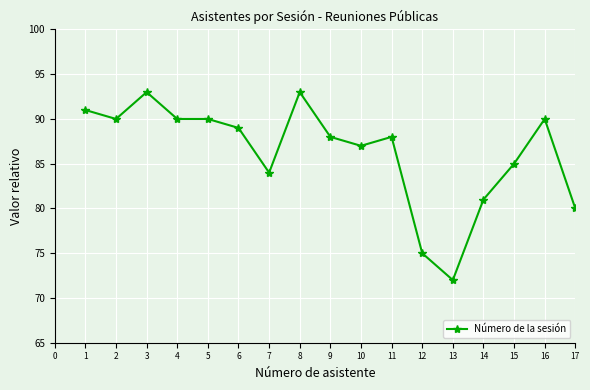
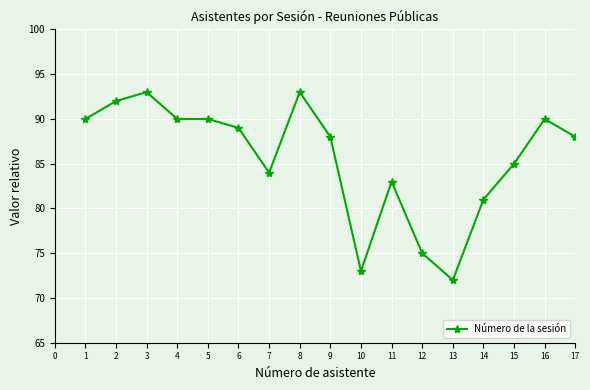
1: 91 -> 90
2: 90 -> 92
10: 87 -> 73
11: 88 -> 83
17: 80 -> 88
